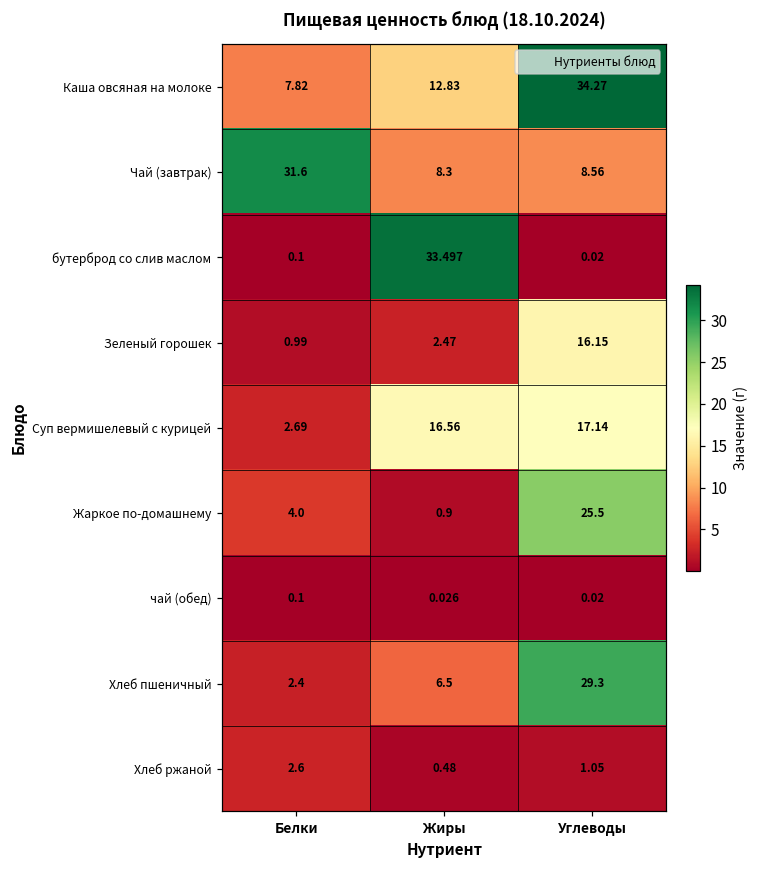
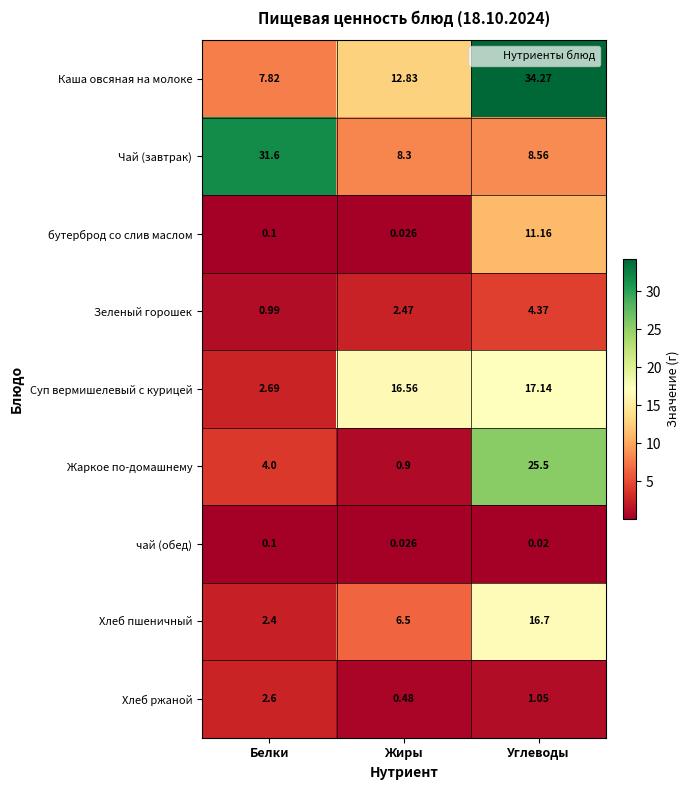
бутерброд со слив маслом, Жиры: 33.497 -> 0.026
бутерброд со слив маслом, Углеводы: 0.02 -> 11.16
Зеленый горошек, Углеводы: 16.15 -> 4.37
Хлеб пшеничный, Углеводы: 29.3 -> 16.7
